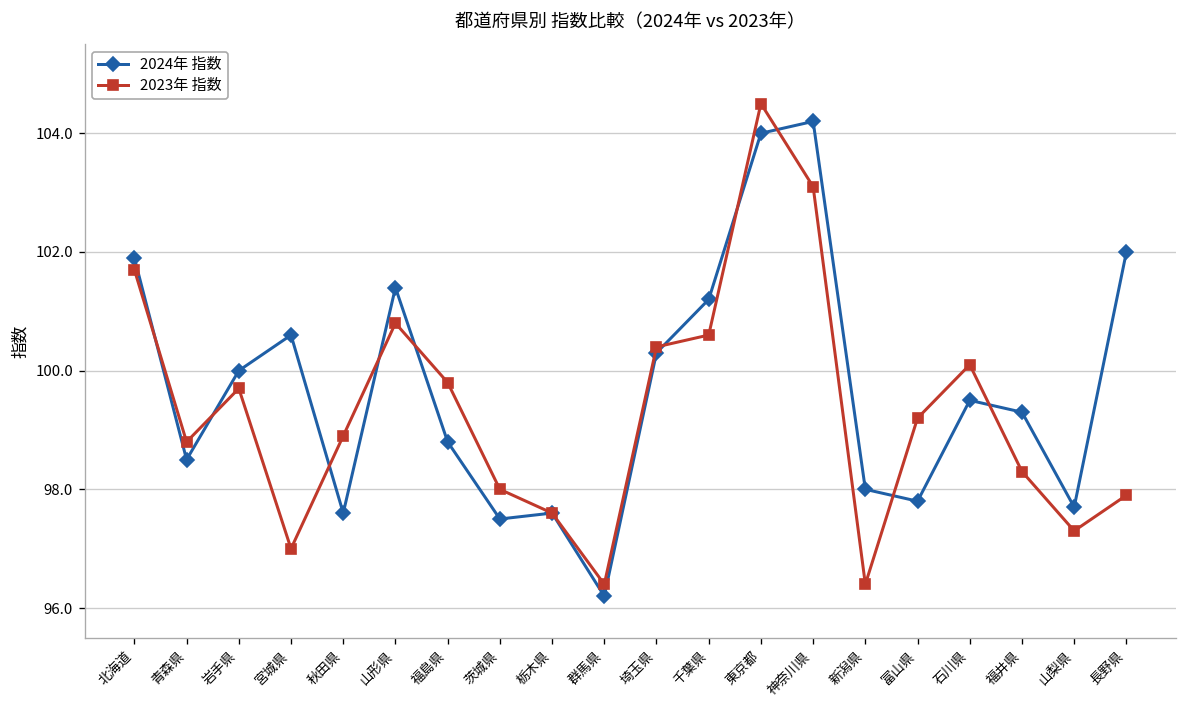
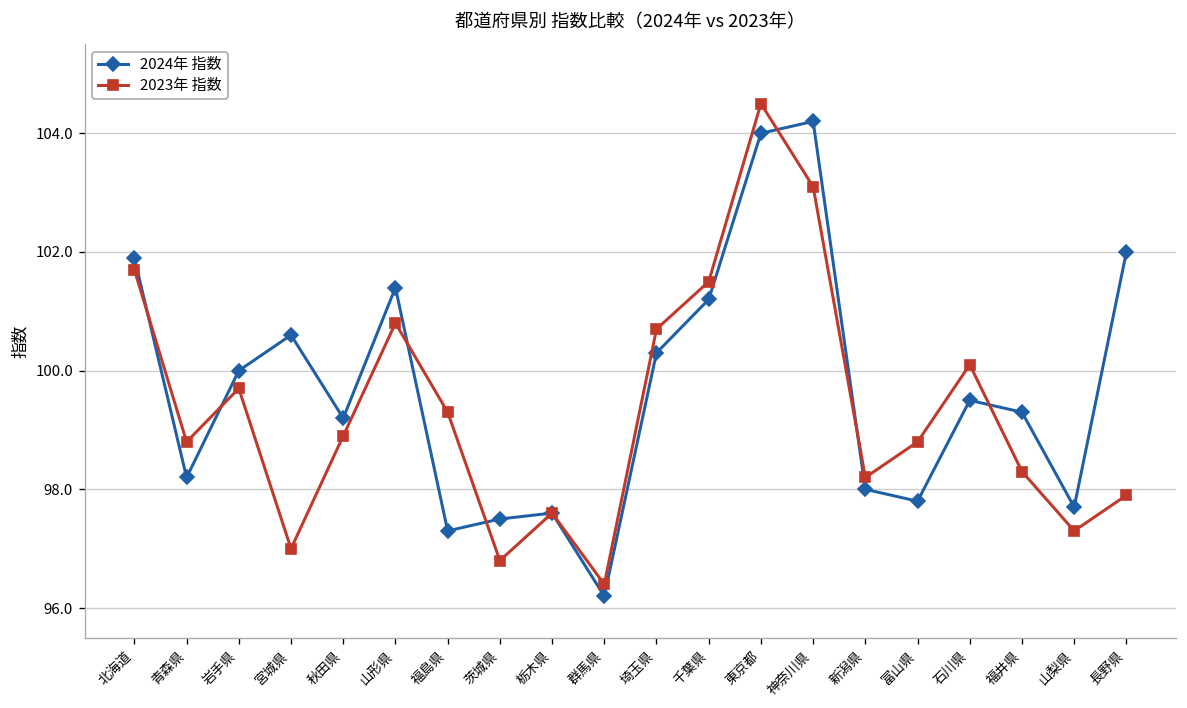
2024年 指数, 青森県: 98.5 -> 98.2
2024年 指数, 秋田県: 97.6 -> 99.2
2024年 指数, 福島県: 98.8 -> 97.3
2023年 指数, 福島県: 99.8 -> 99.3
2023年 指数, 茨城県: 98.0 -> 96.8
2023年 指数, 埼玉県: 100.4 -> 100.7
2023年 指数, 千葉県: 100.6 -> 101.5
2023年 指数, 新潟県: 96.4 -> 98.2
2023年 指数, 富山県: 99.2 -> 98.8
